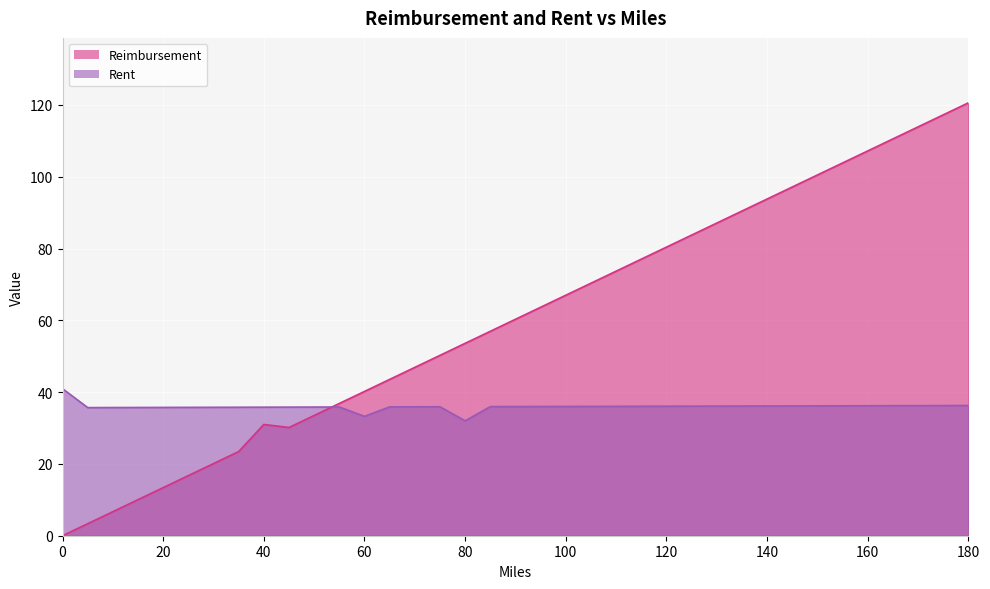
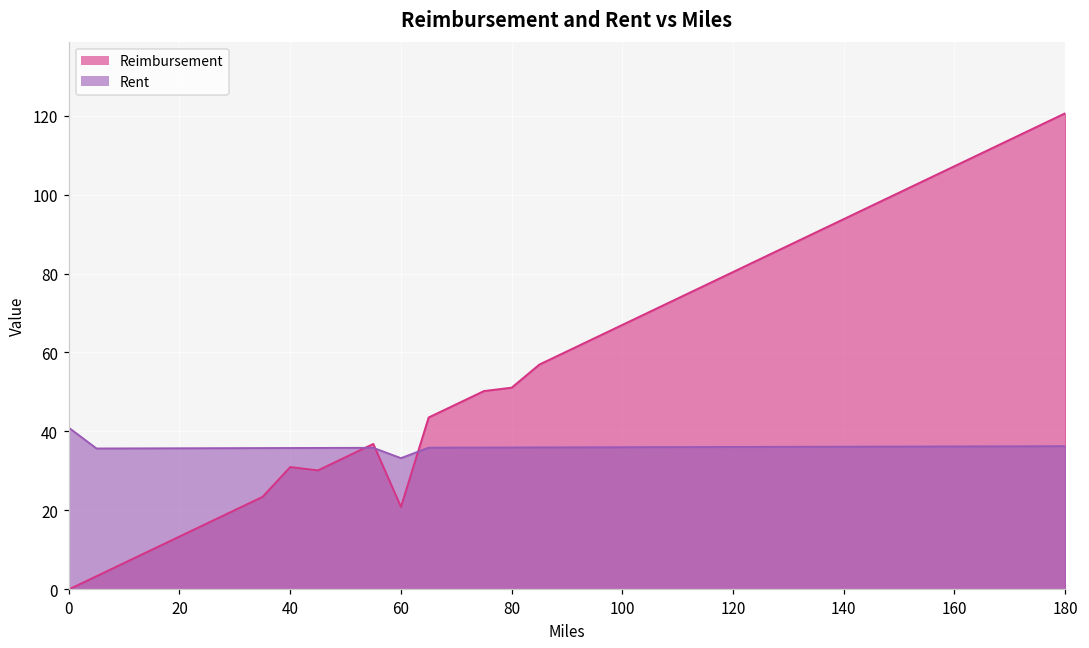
Reimbursement, 60: 40 -> 21
Reimbursement, 80: 54 -> 51
Rent, 80: 32 -> 36
